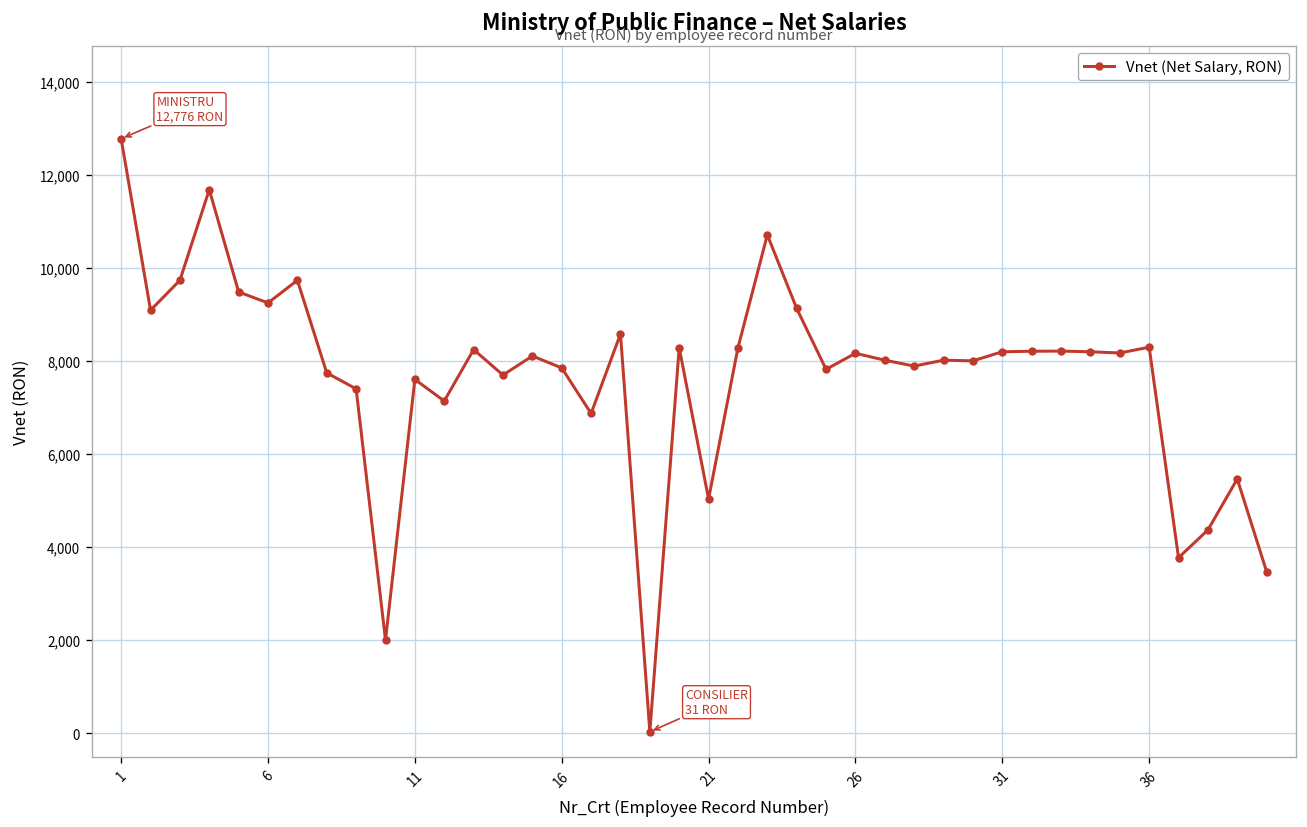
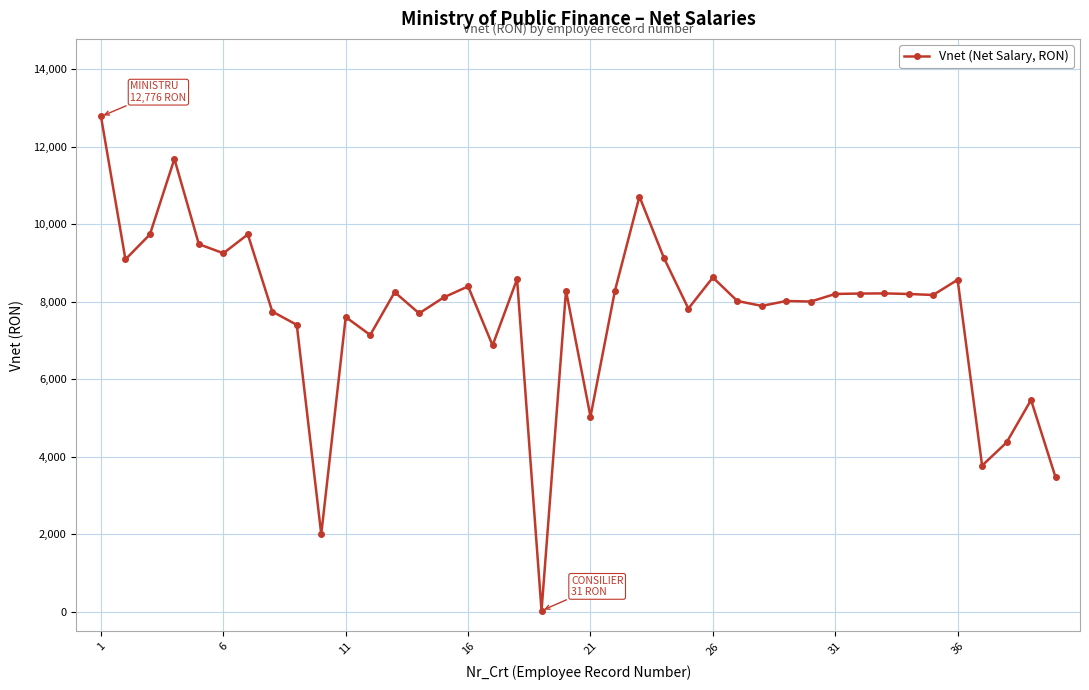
16: 7,900 -> 8,400
26: 8,200 -> 8,600
36: 8,300 -> 8,600
